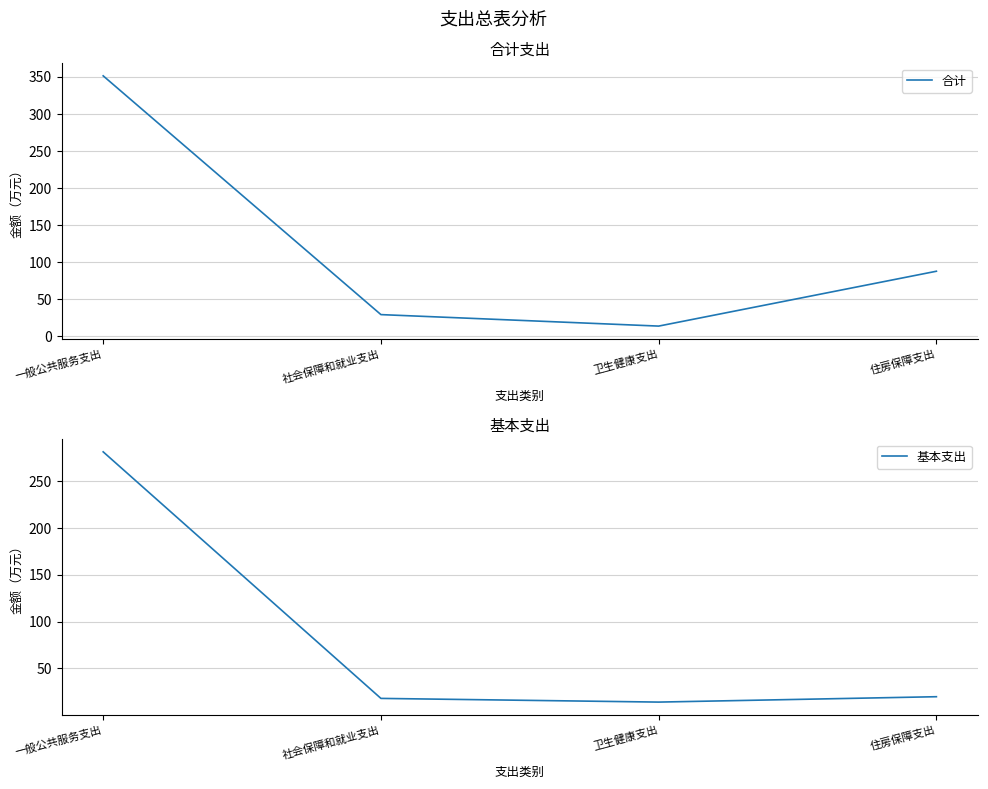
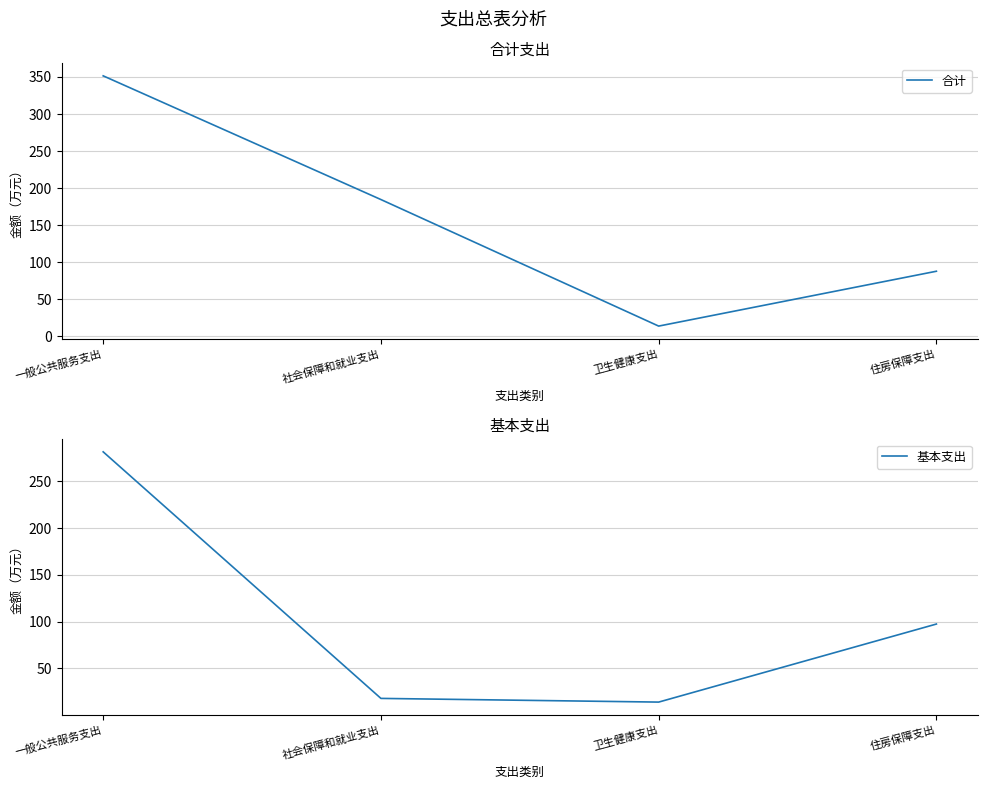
合计支出, 社会保障和就业支出: 30 -> 180
基本支出, 住房保障支出: 20 -> 100
